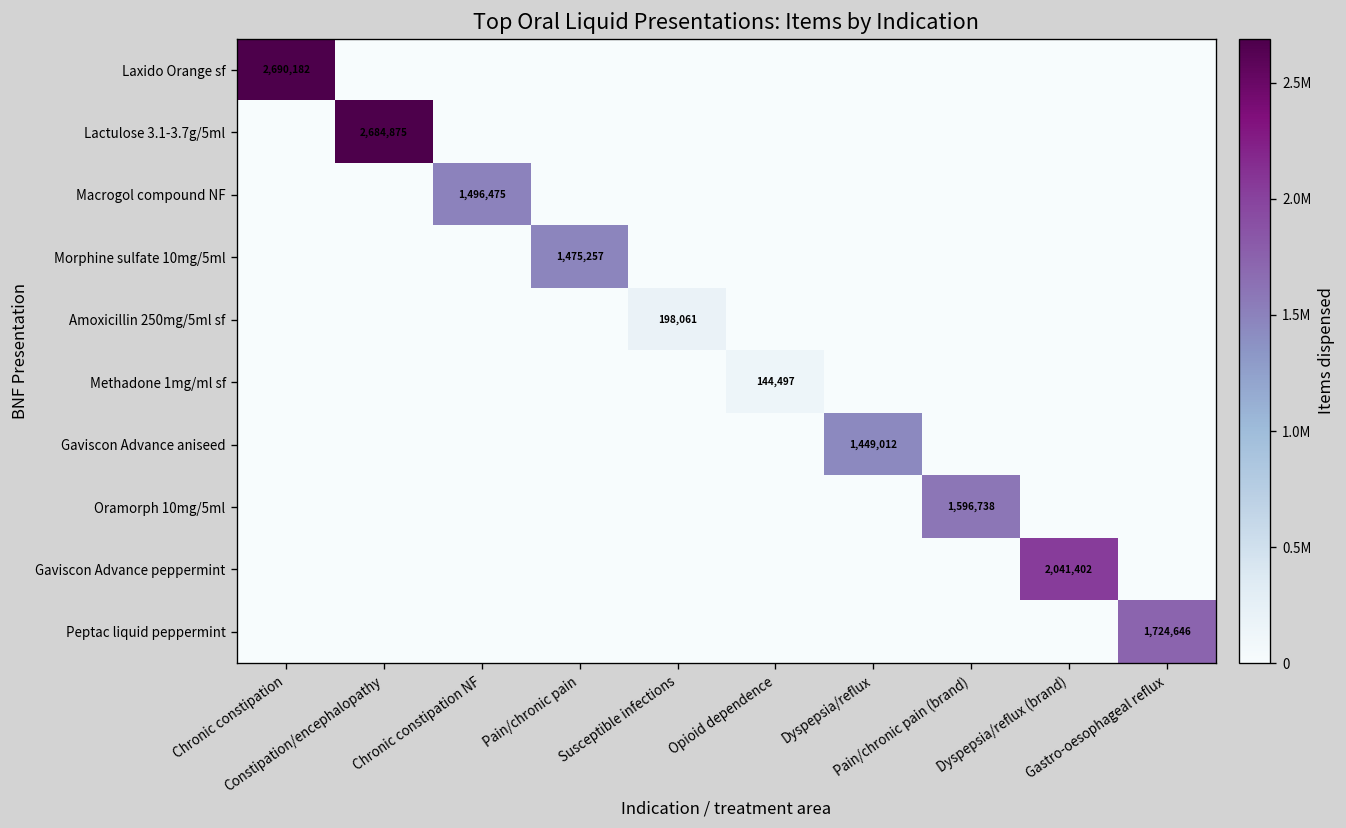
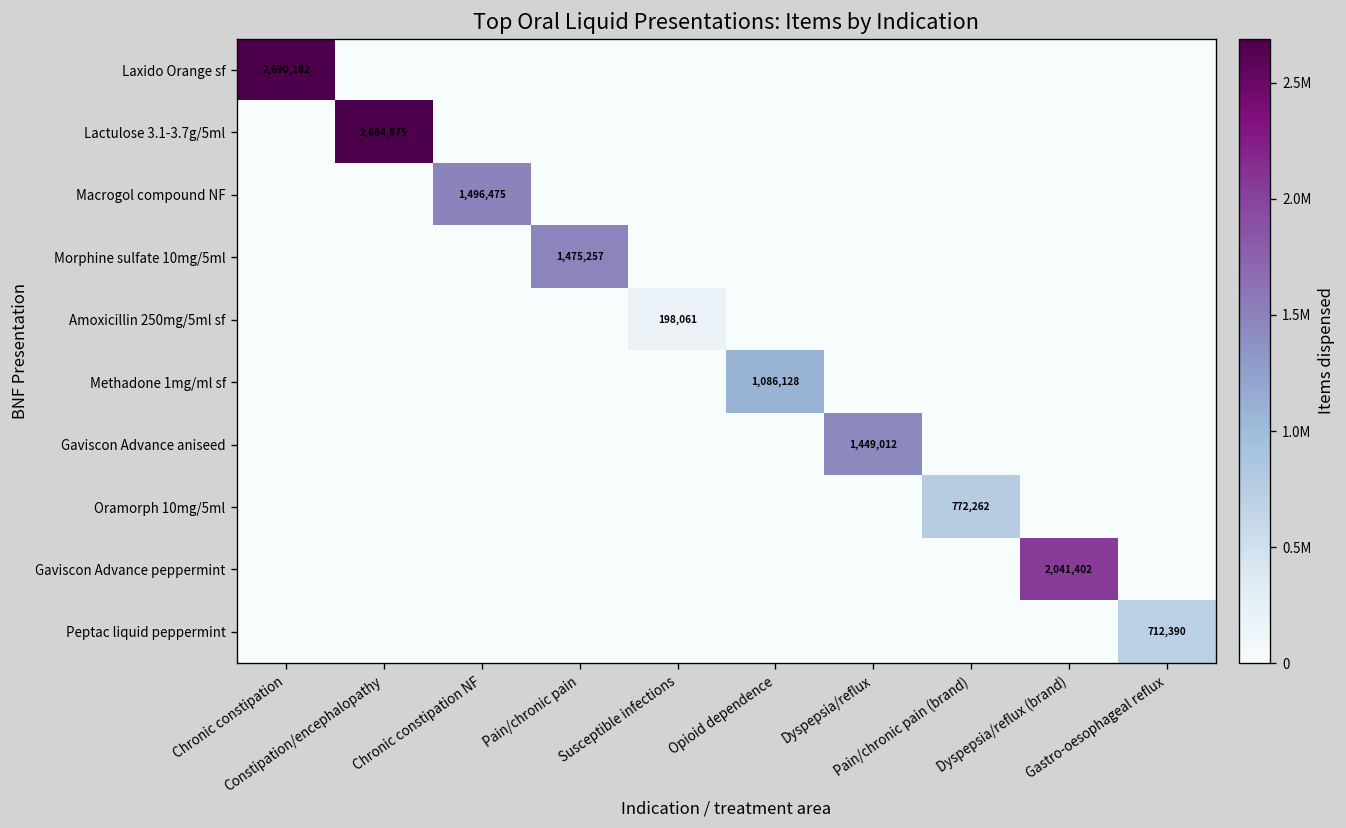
Methadone 1mg/ml sf, Opioid dependence: 144,497 -> 1,086,128
Oramorph 10mg/5ml, Pain/chronic pain (brand): 1,596,738 -> 772,262
Peptac liquid peppermint, Gastro-oesophageal reflux: 1,724,646 -> 712,390
